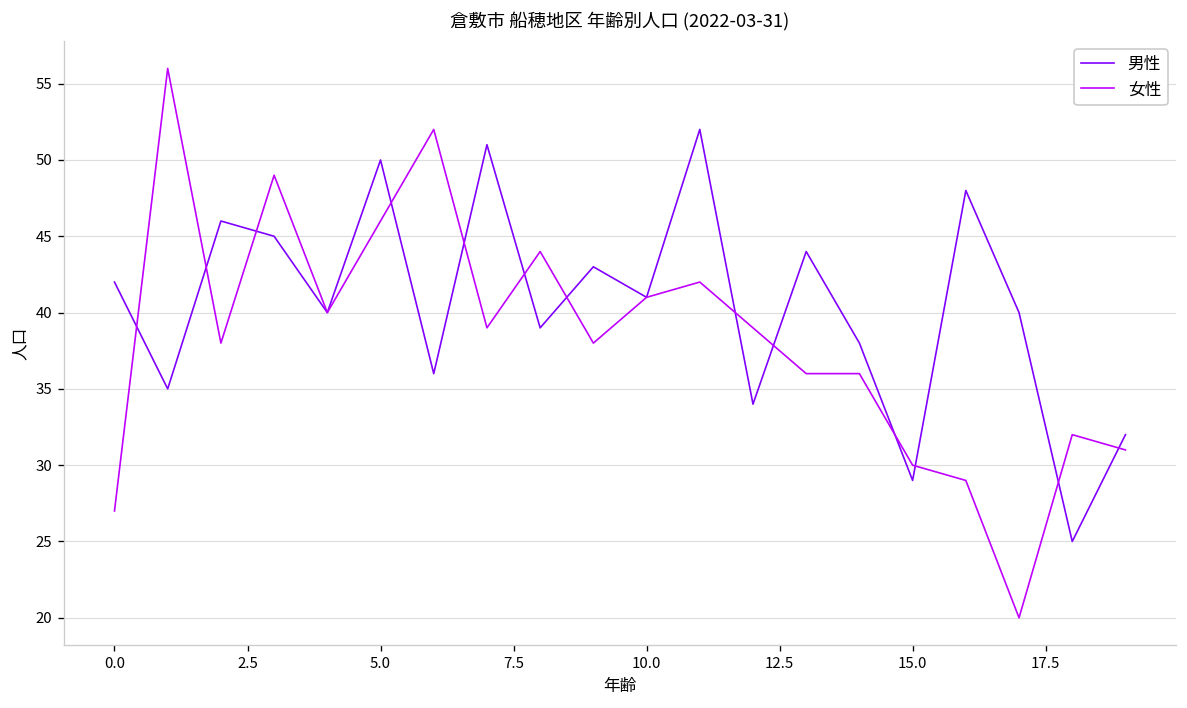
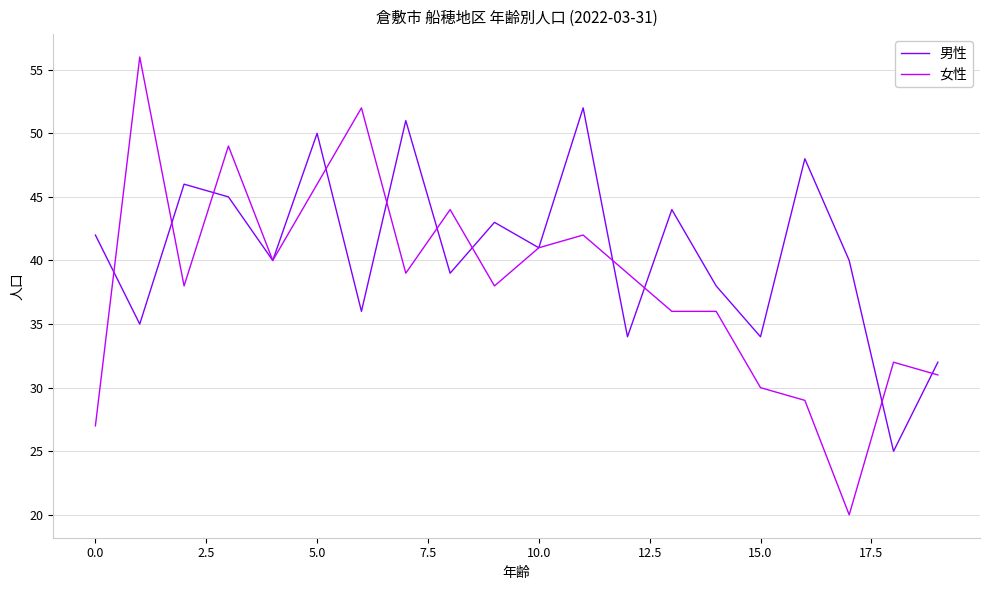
男性, 15.0: 29 -> 34
